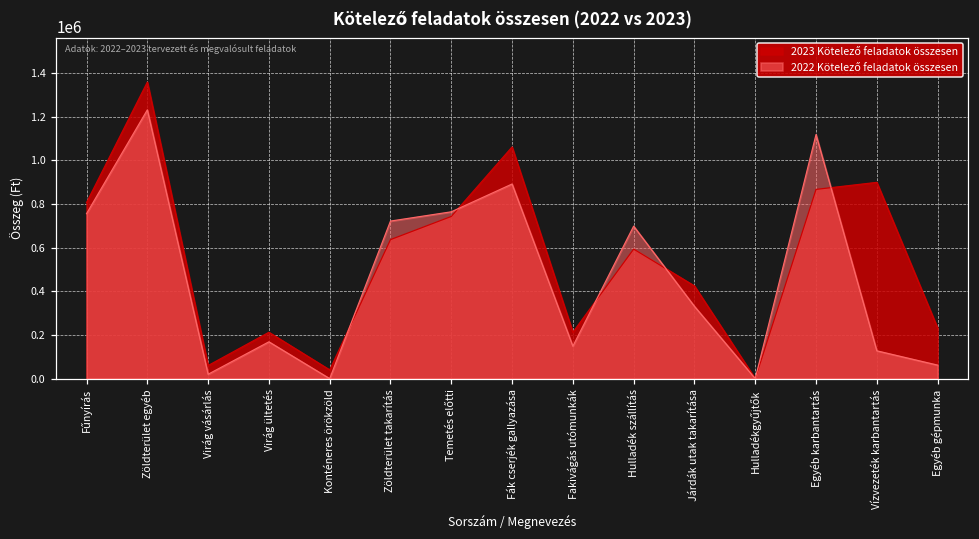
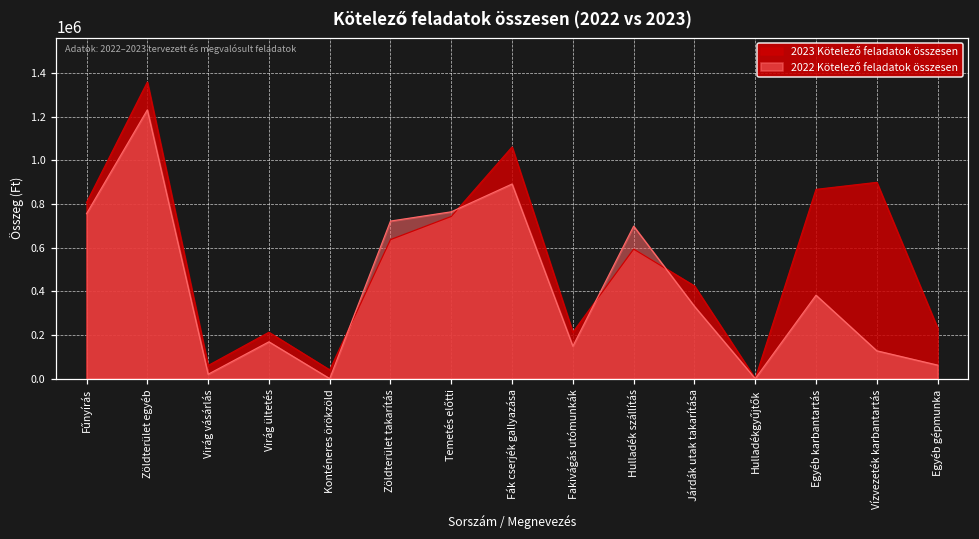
2022 Kötelező feladatok összesen, Egyéb karbantartás: 1120000 -> 380000
